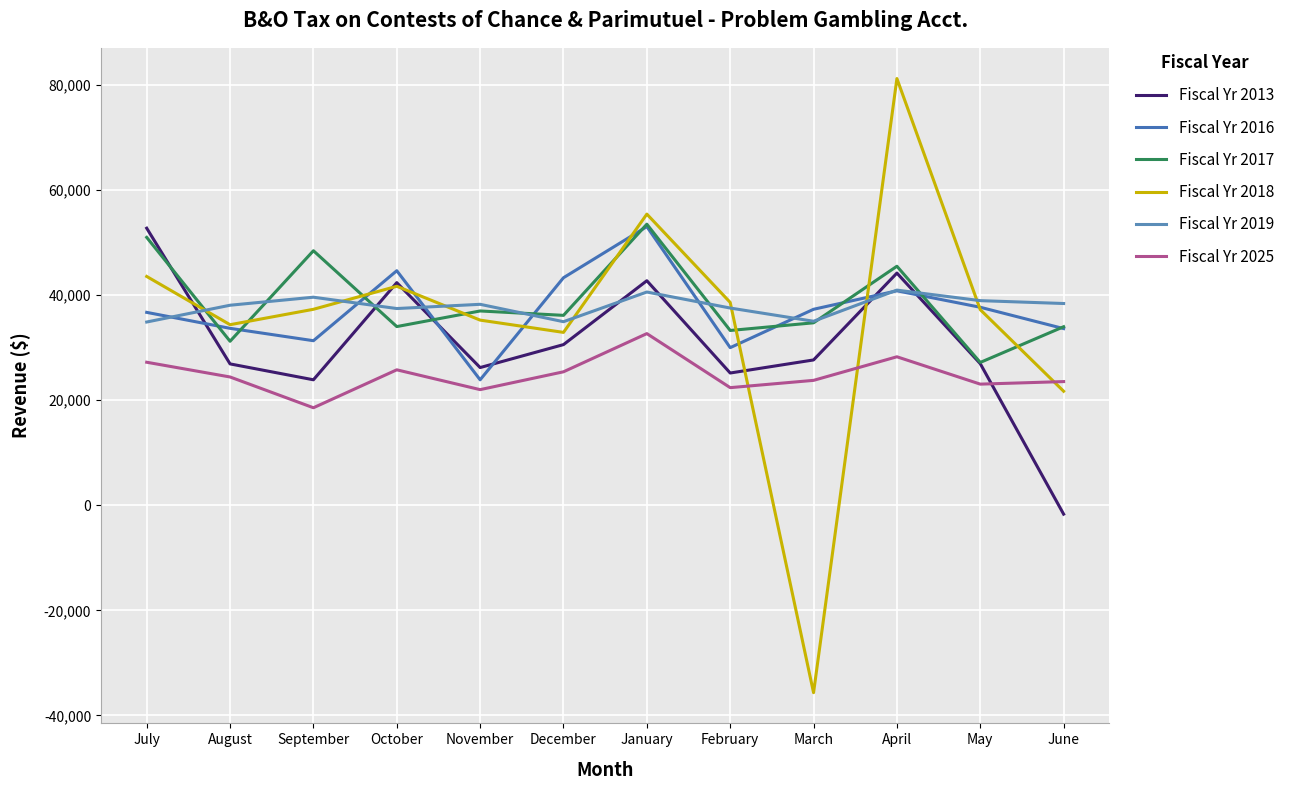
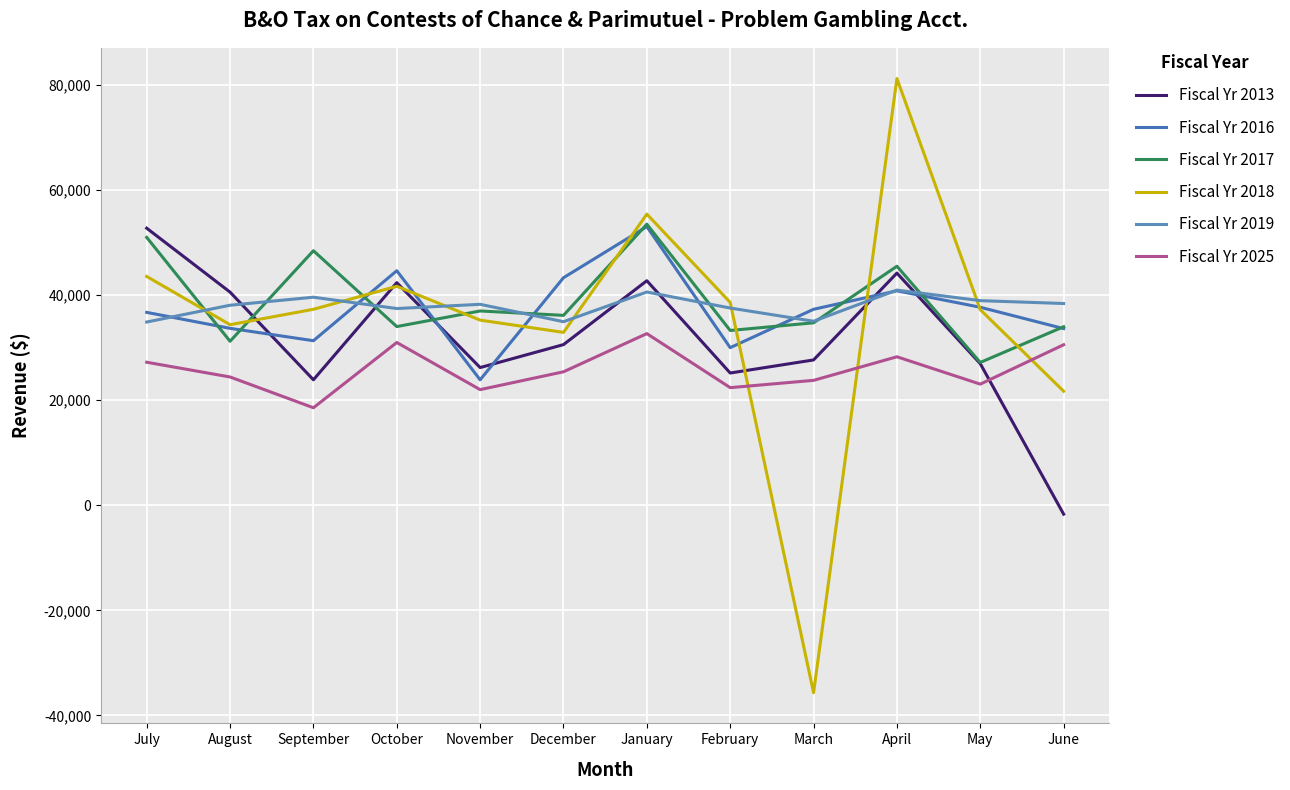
Fiscal Yr 2013, August: 27,000 -> 41,000
Fiscal Yr 2025, October: 26,000 -> 31,000
Fiscal Yr 2025, June: 24,000 -> 31,000
